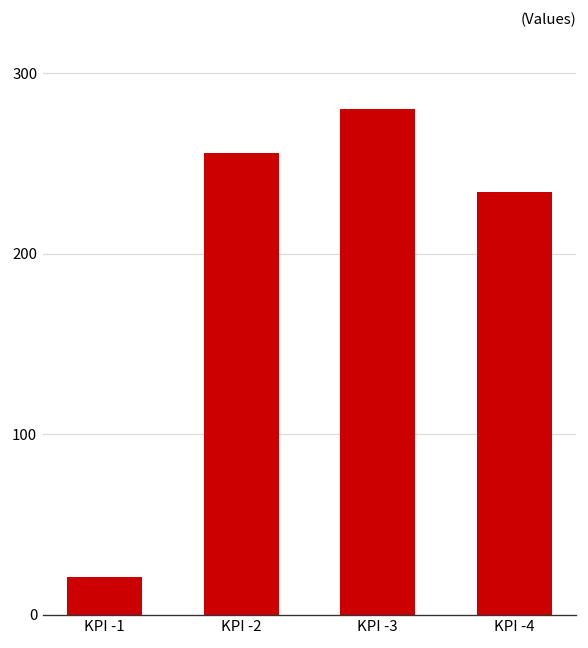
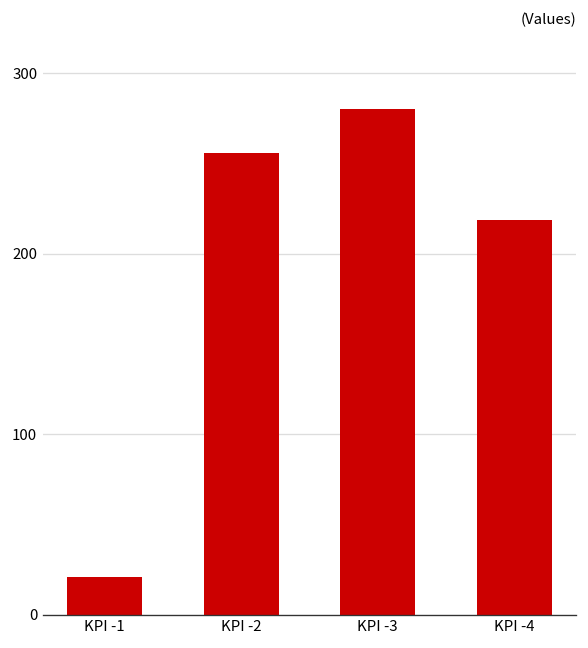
KPI -4: 234 -> 219
